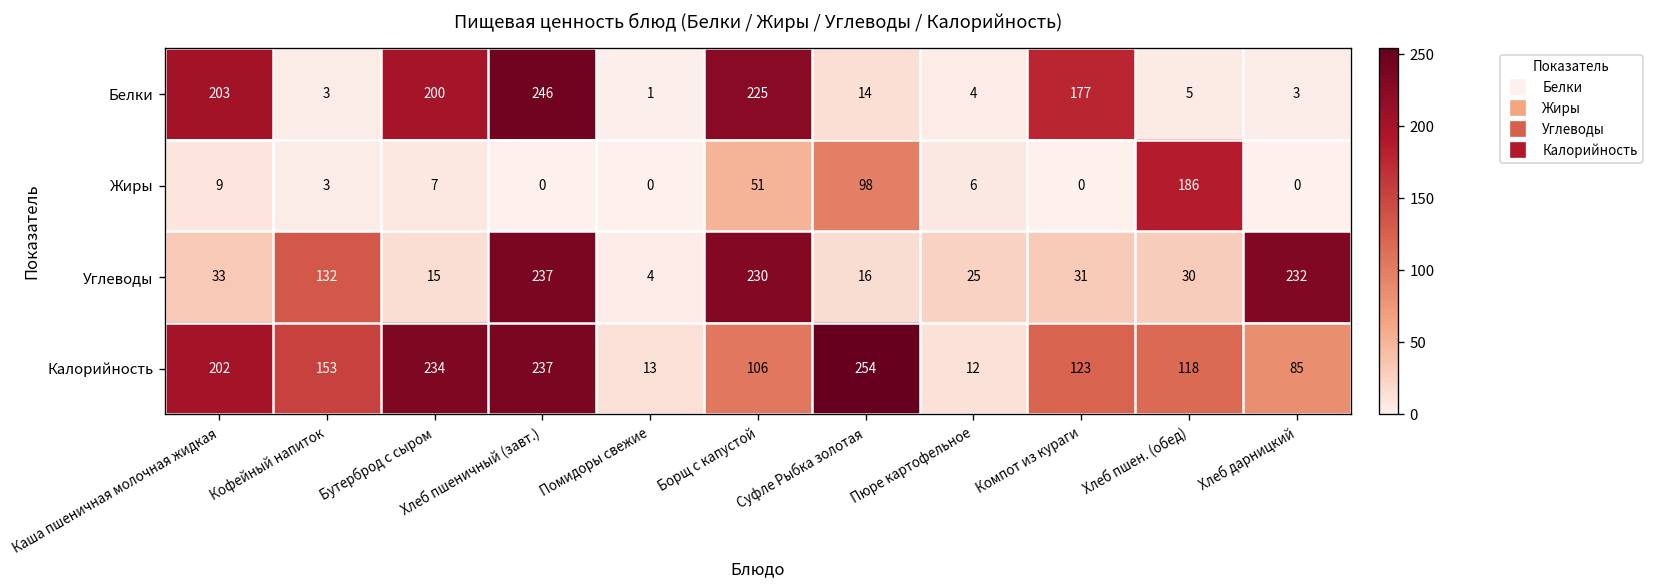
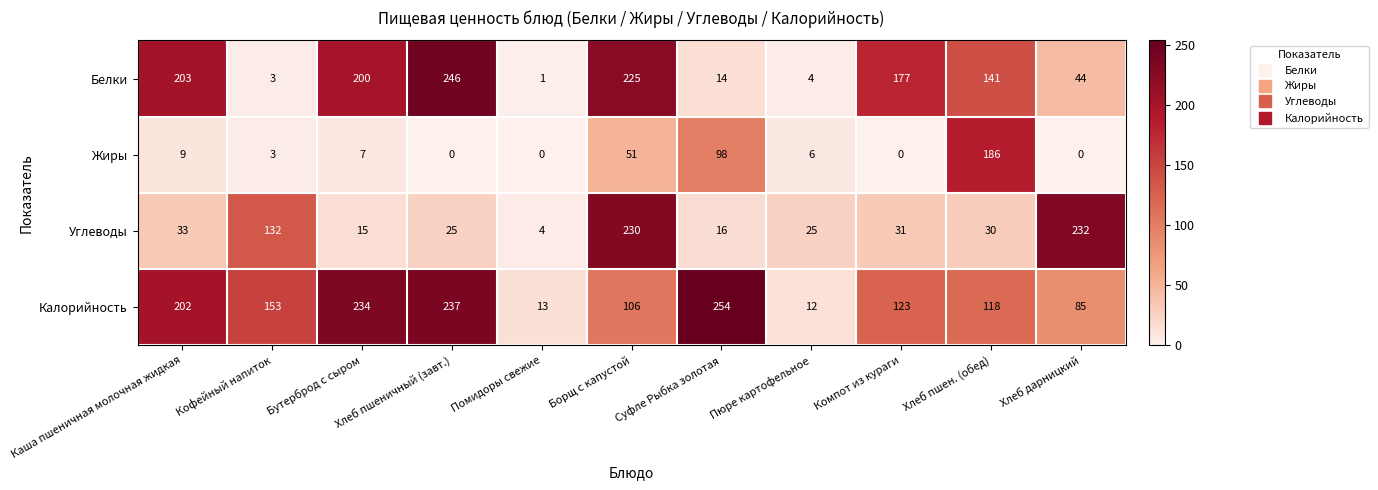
Белки, Хлеб пшен. (обед): 5 -> 141
Белки, Хлеб дарницкий: 3 -> 44
Углеводы, Хлеб пшеничный (завт.): 237 -> 25
